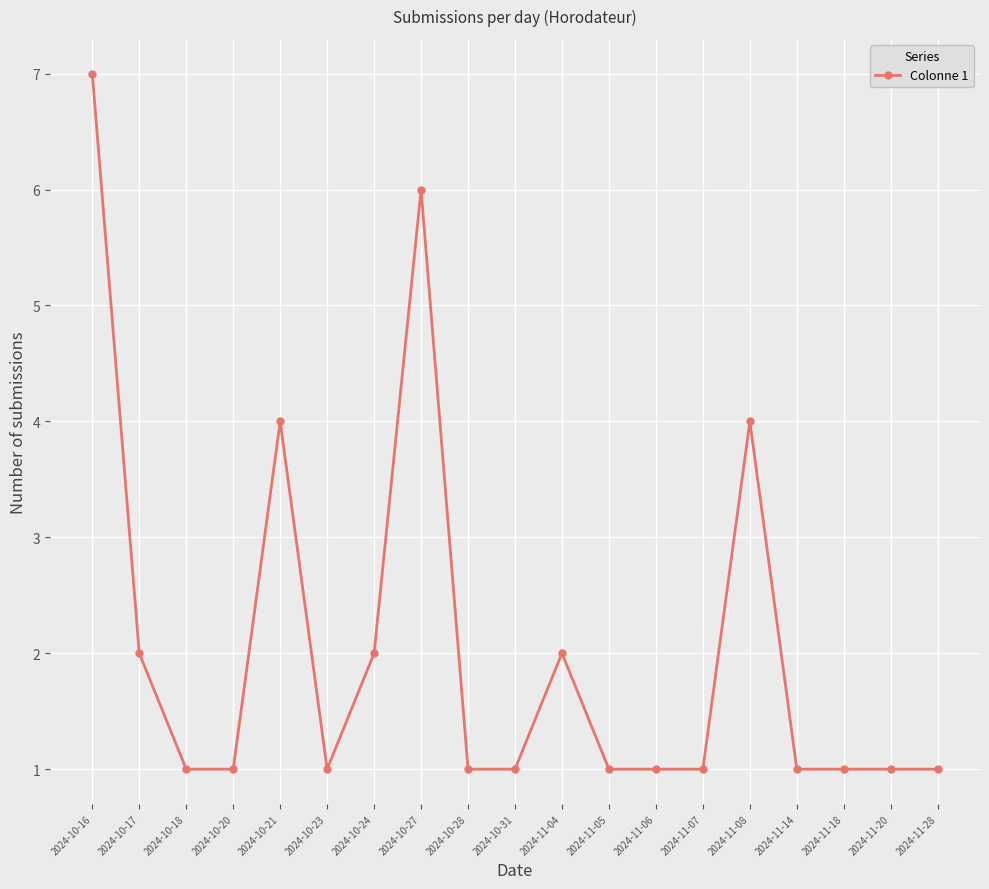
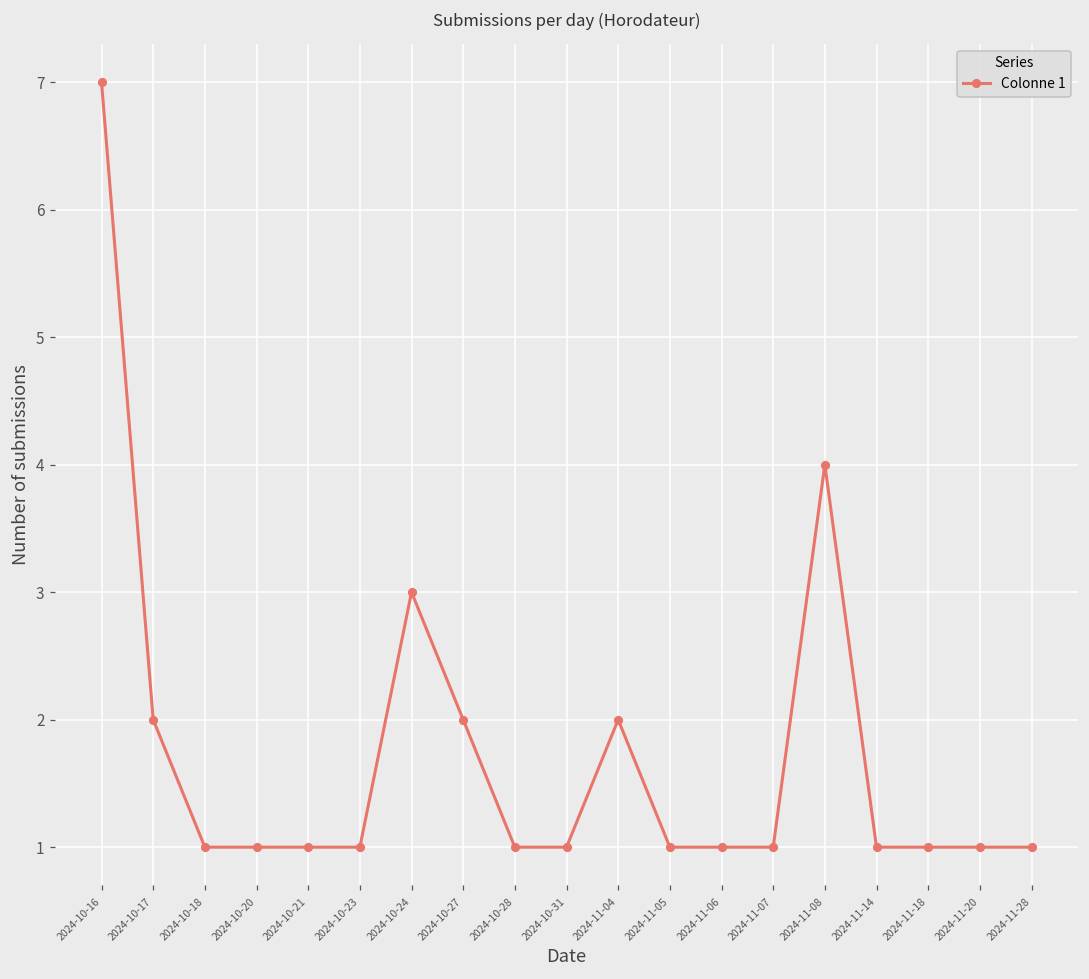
2024-10-21: 4 -> 1
2024-10-24: 2 -> 3
2024-10-27: 6 -> 2
